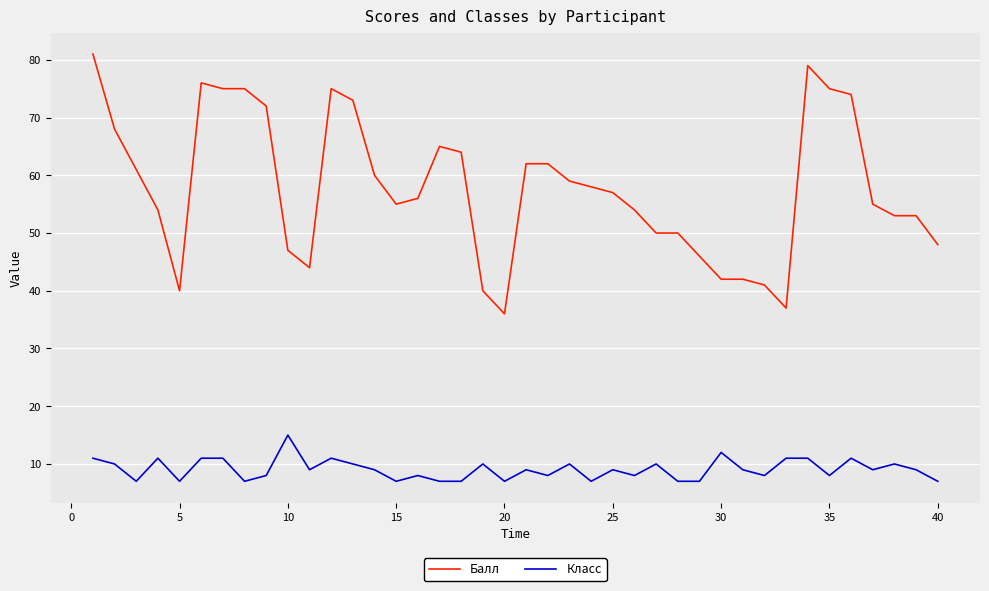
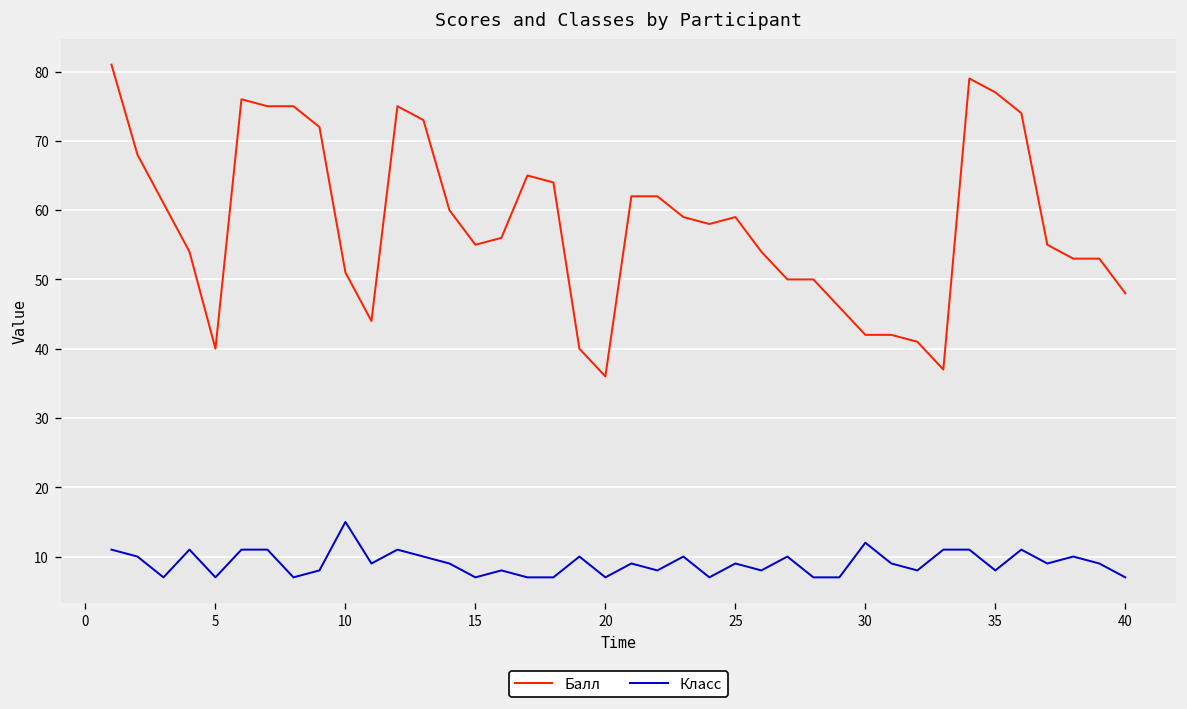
Балл, 10: 47 -> 51
Балл, 25: 57 -> 59
Балл, 35: 75 -> 77
